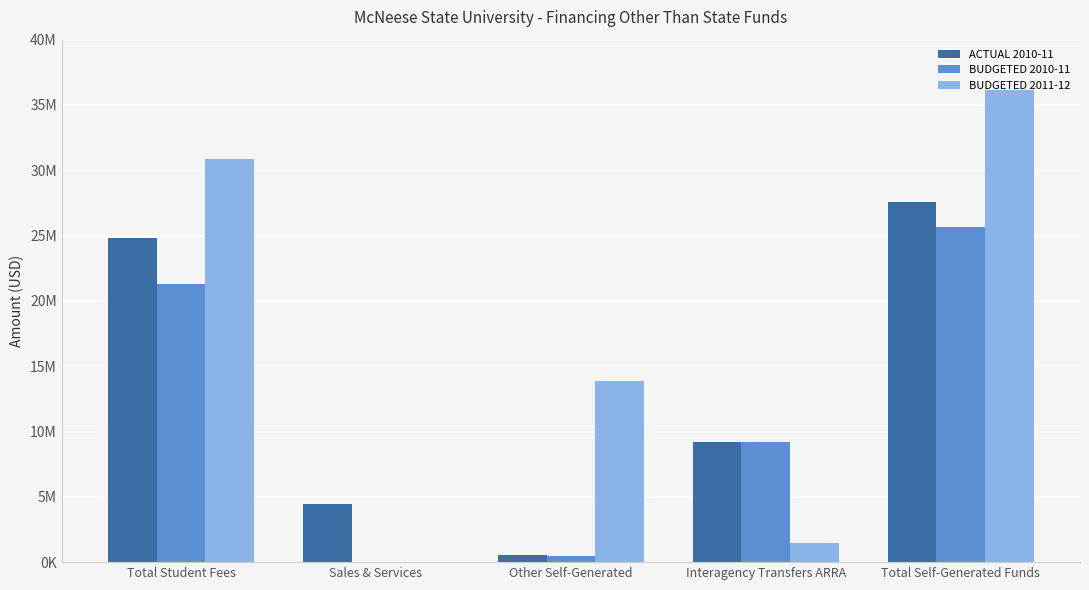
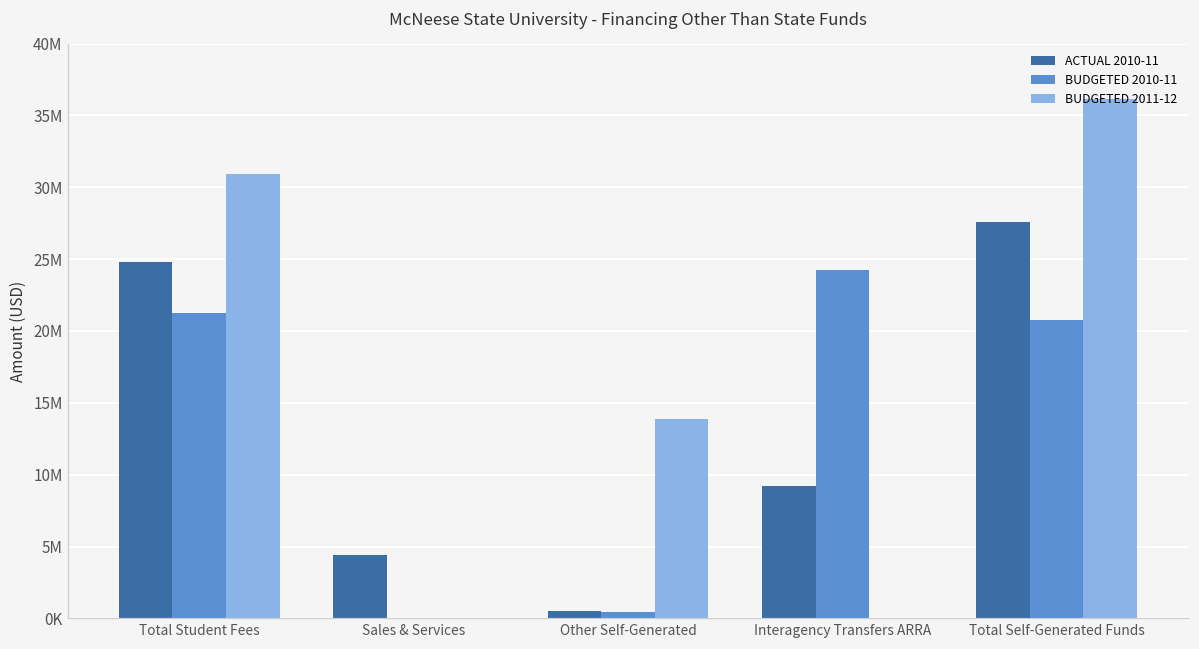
BUDGETED 2010-11, Interagency Transfers ARRA: 9200000 -> 24300000
BUDGETED 2011-12, Interagency Transfers ARRA: 1400000 -> 0
BUDGETED 2010-11, Total Self-Generated Funds: 25700000 -> 20800000
